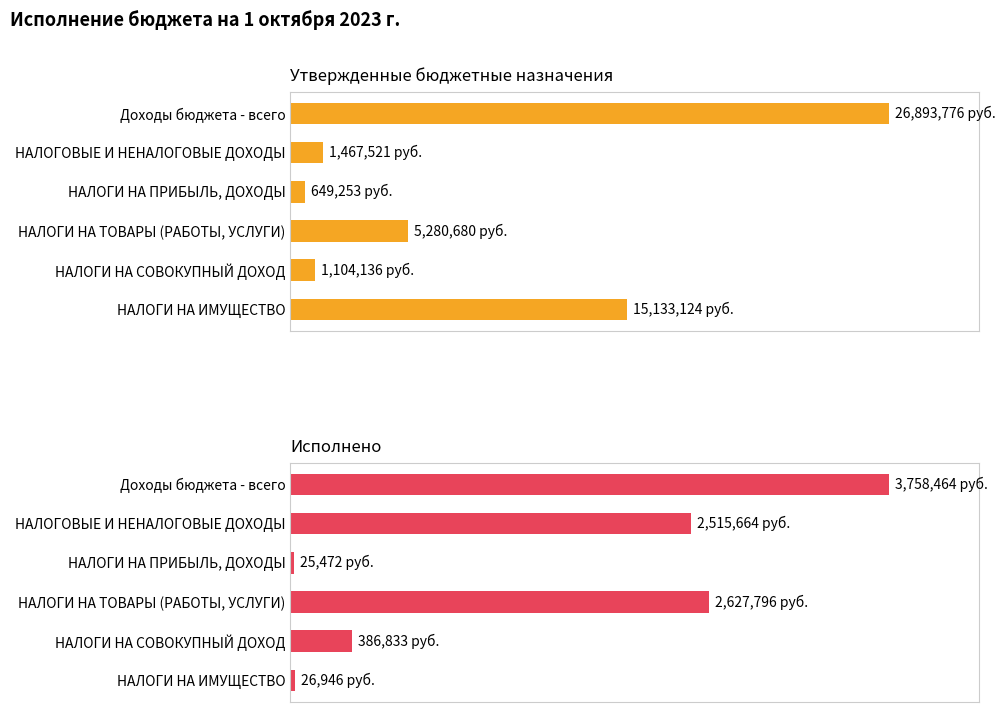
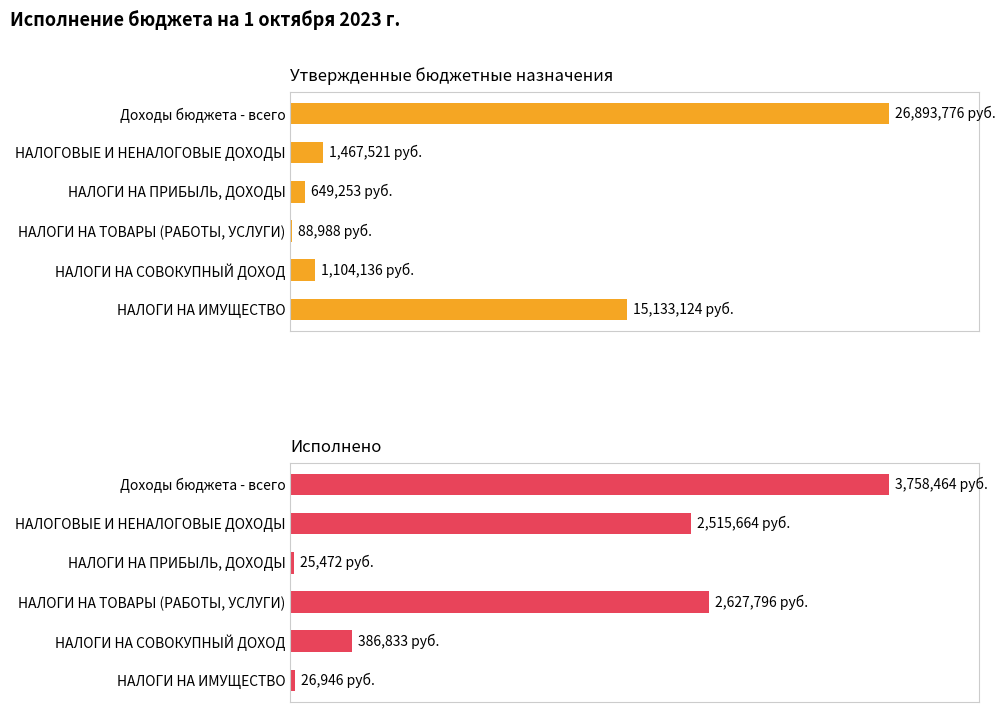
Утвержденные бюджетные назначения, НАЛОГИ НА ТОВАРЫ (РАБОТЫ, УСЛУГИ): 5,280,680 -> 88,988
